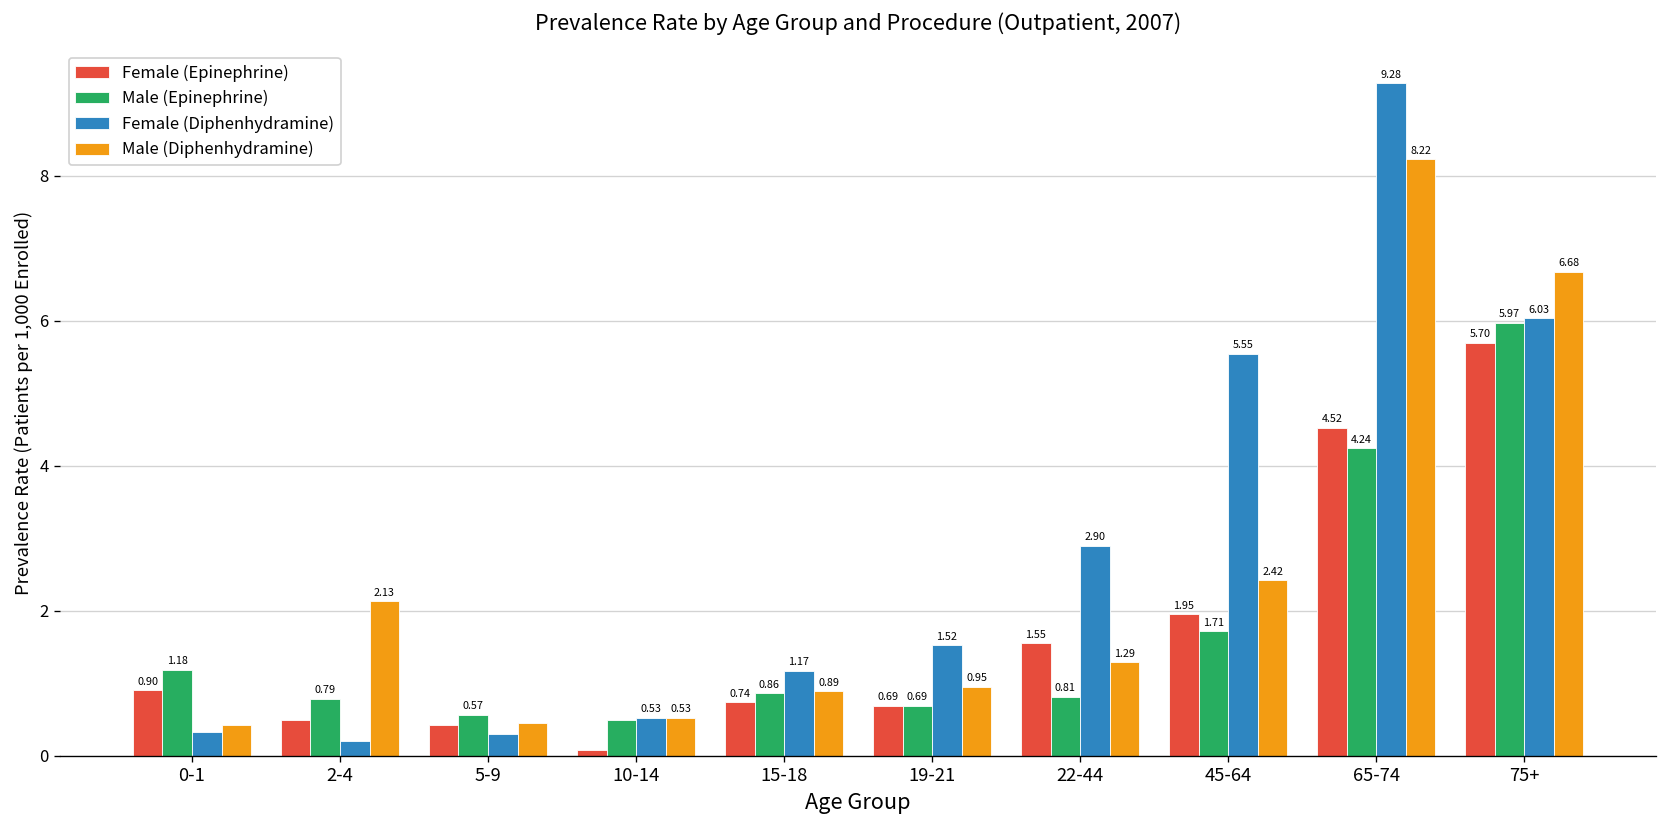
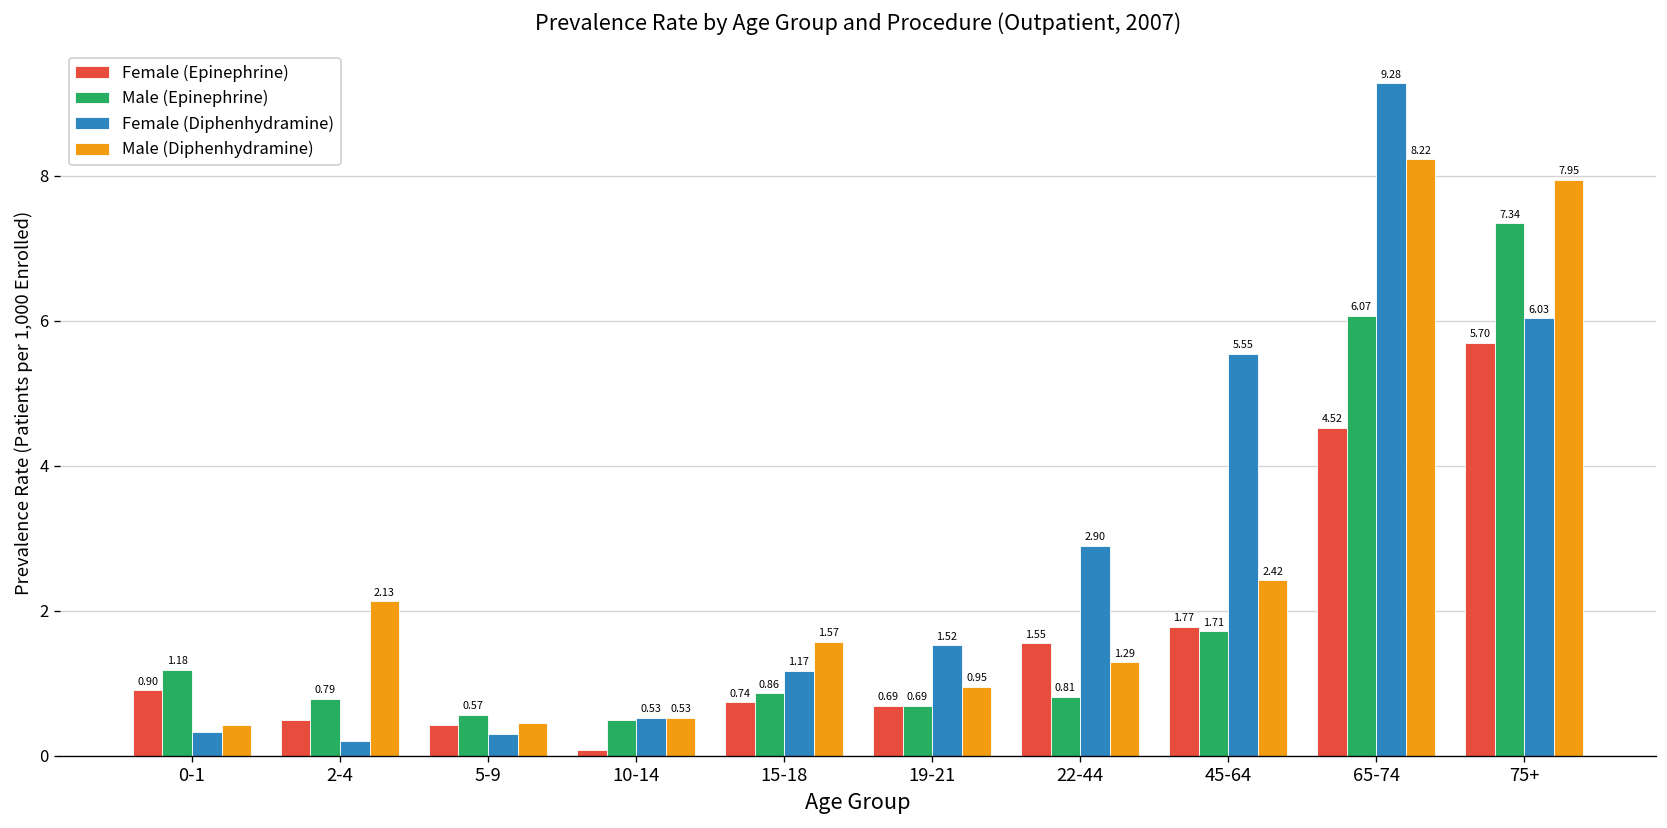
Male (Diphenhydramine), 15-18: 0.89 -> 1.57
Female (Epinephrine), 45-64: 1.95 -> 1.77
Male (Epinephrine), 65-74: 4.24 -> 6.07
Male (Epinephrine), 75+: 5.97 -> 7.34
Male (Diphenhydramine), 75+: 6.68 -> 7.95
